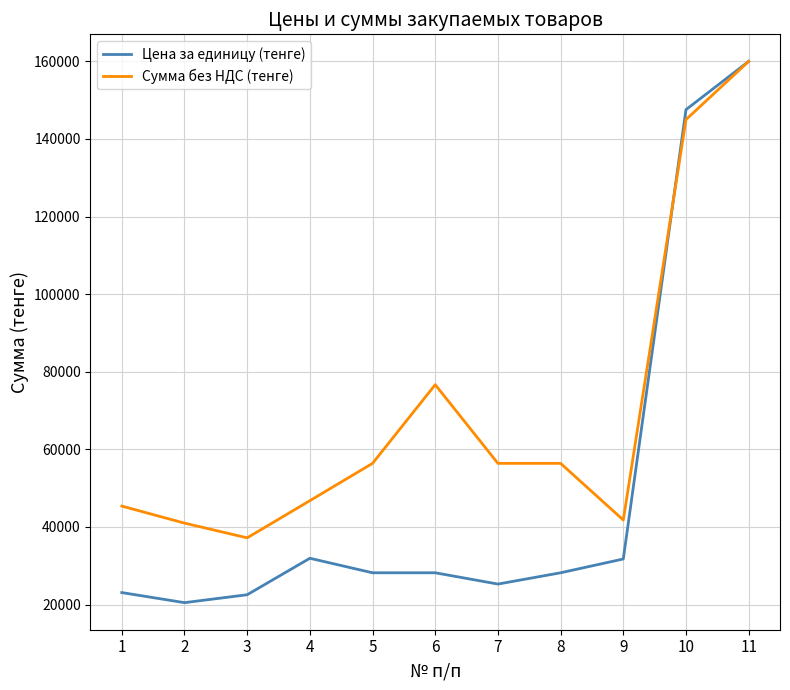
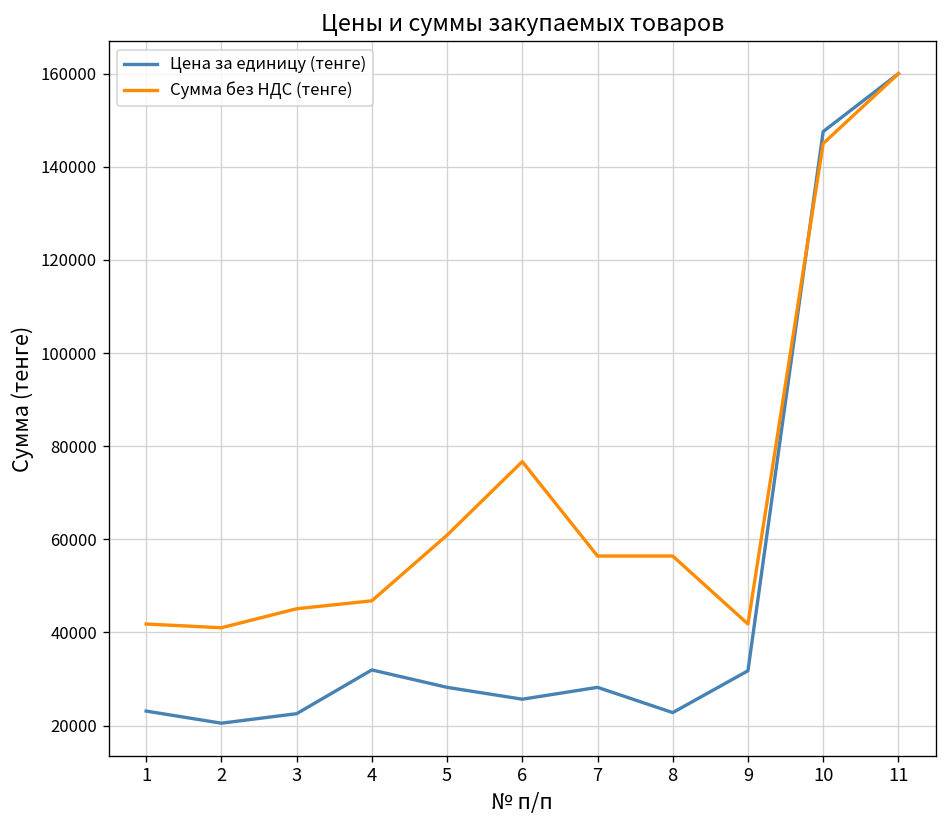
Сумма без НДС (тенге), 1: 45000 -> 42000
Сумма без НДС (тенге), 3: 37000 -> 45000
Сумма без НДС (тенге), 5: 56000 -> 61000
Цена за единицу (тенге), 6: 28000 -> 26000
Цена за единицу (тенге), 7: 25000 -> 28000
Цена за единицу (тенге), 8: 28000 -> 23000
